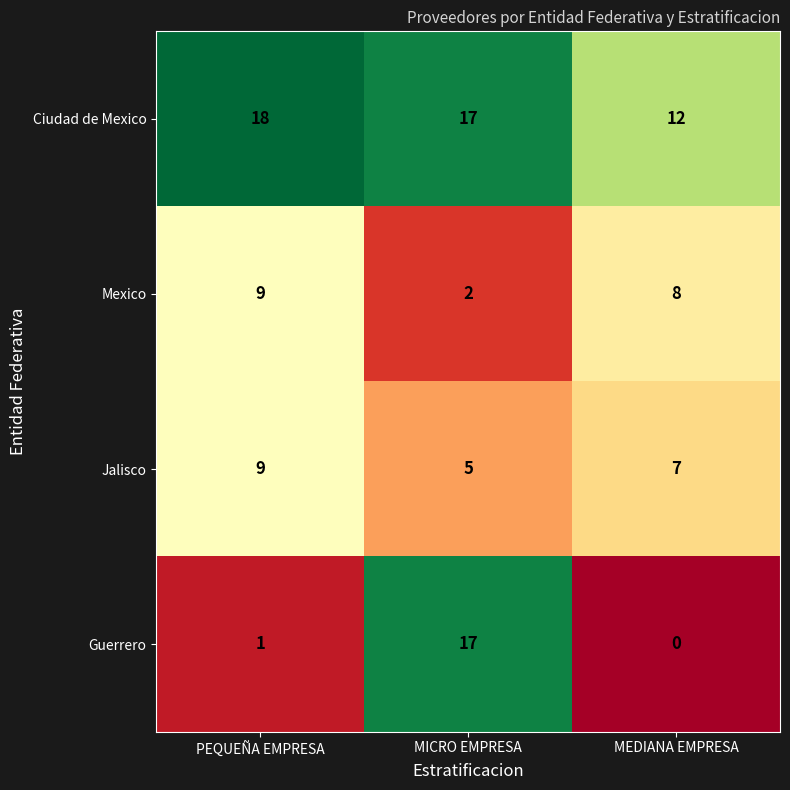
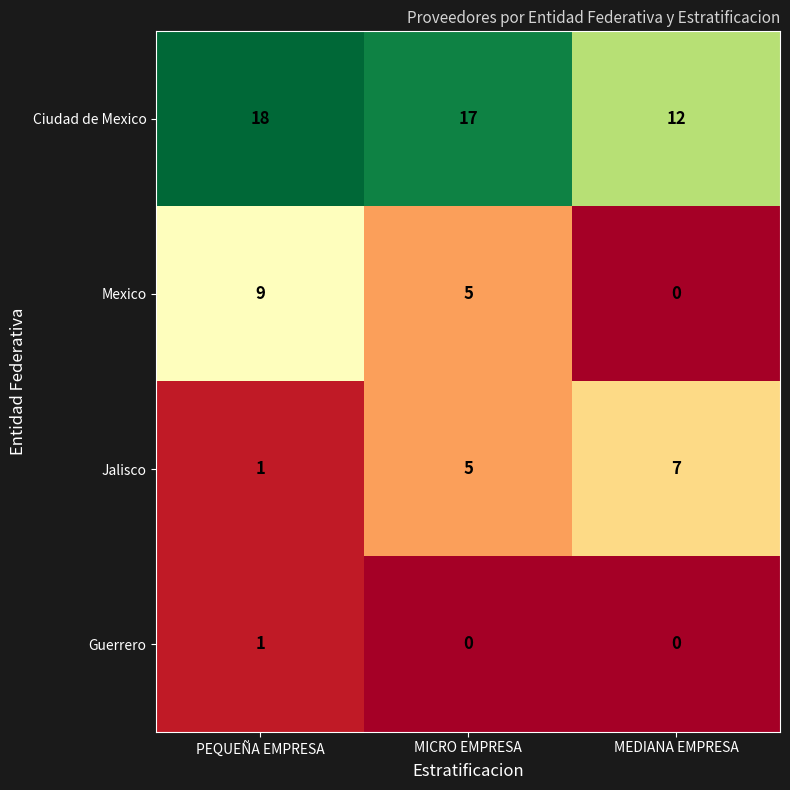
Mexico, MICRO EMPRESA: 2 -> 5
Mexico, MEDIANA EMPRESA: 8 -> 0
Jalisco, PEQUEÑA EMPRESA: 9 -> 1
Guerrero, MICRO EMPRESA: 17 -> 0
